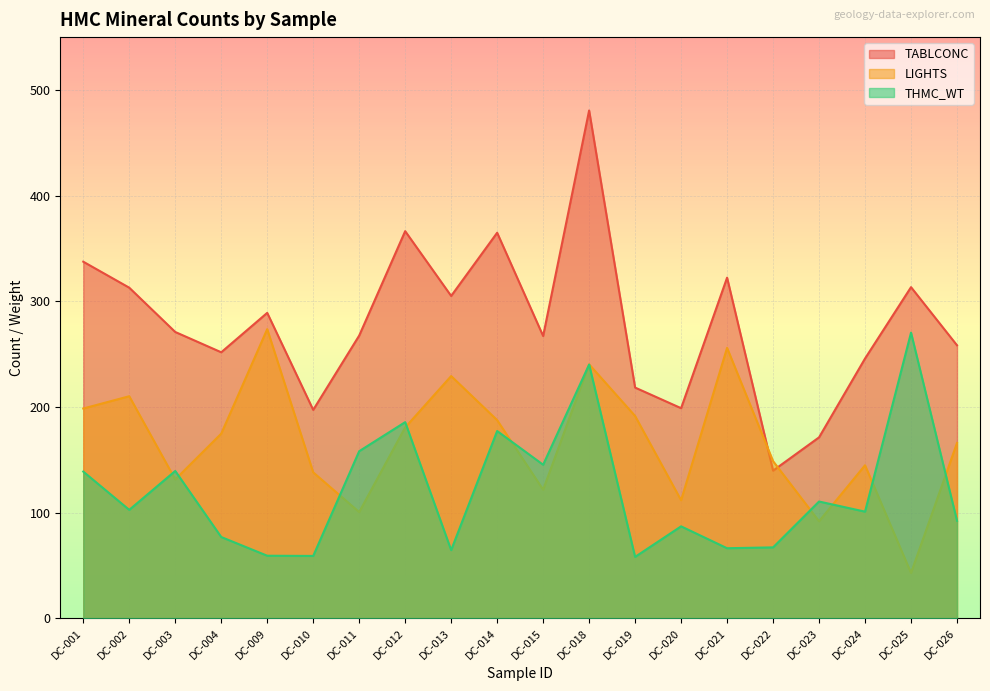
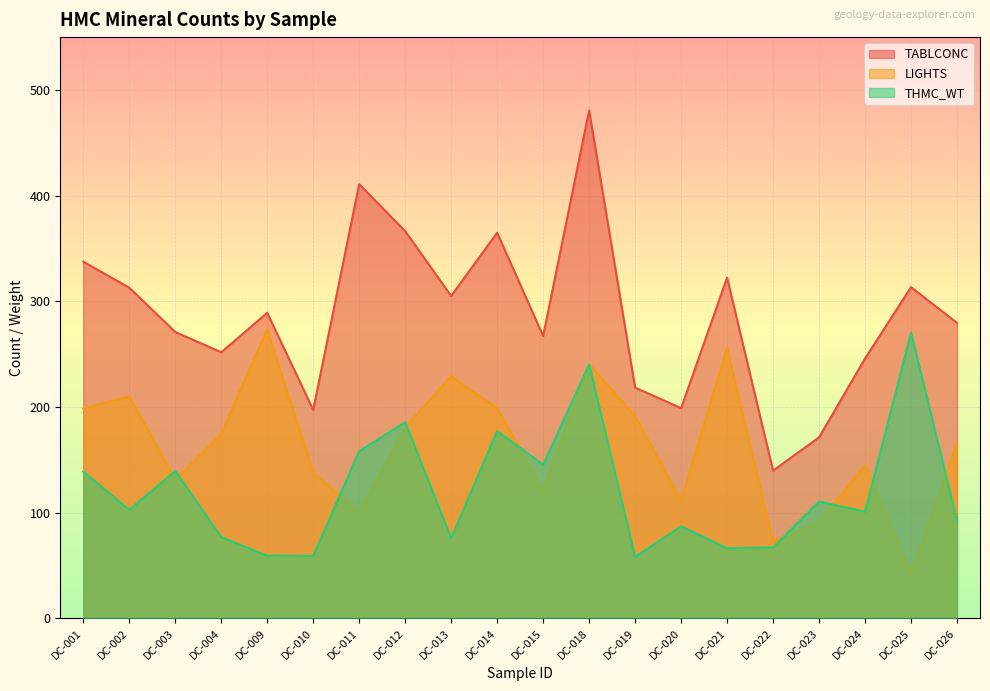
TABLCONC, DC-011: 268 -> 411
THMC_WT, DC-013: 65 -> 76
LIGHTS, DC-014: 188 -> 199
LIGHTS, DC-022: 149 -> 73
TABLCONC, DC-026: 258 -> 280
